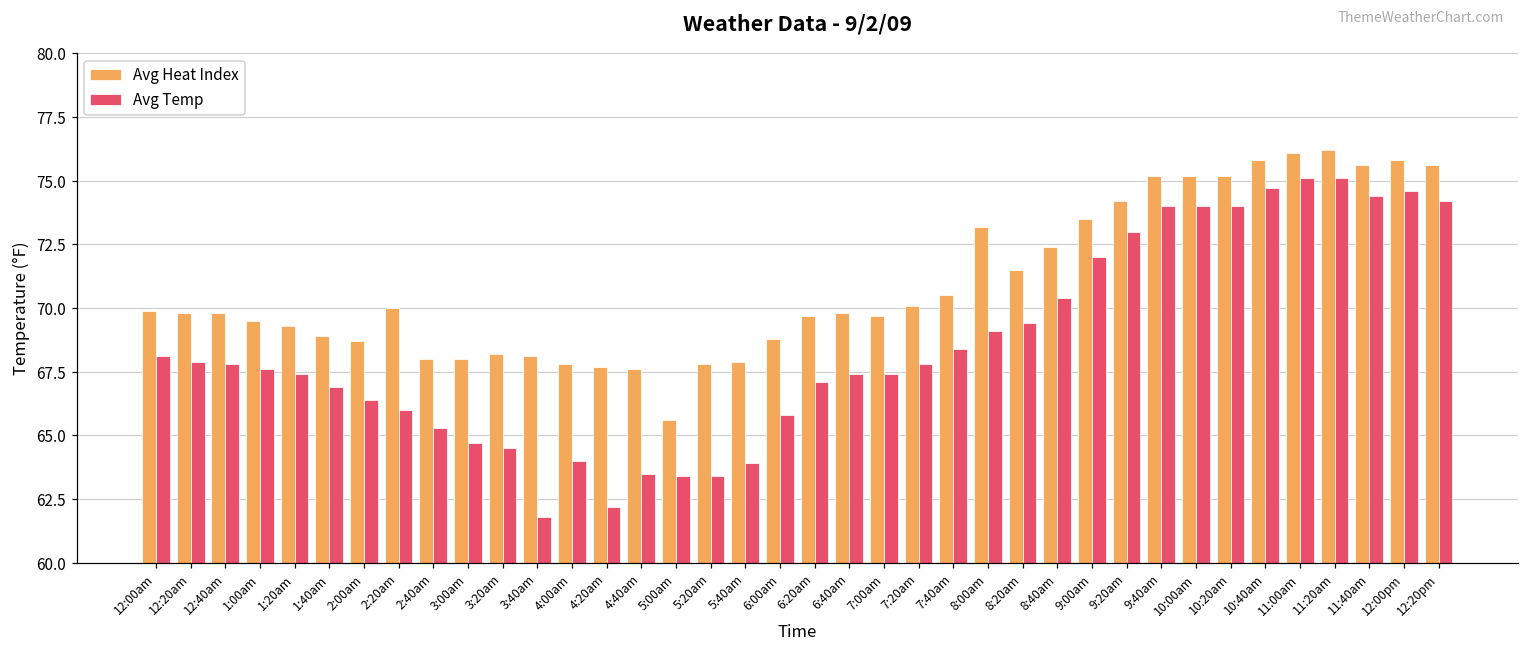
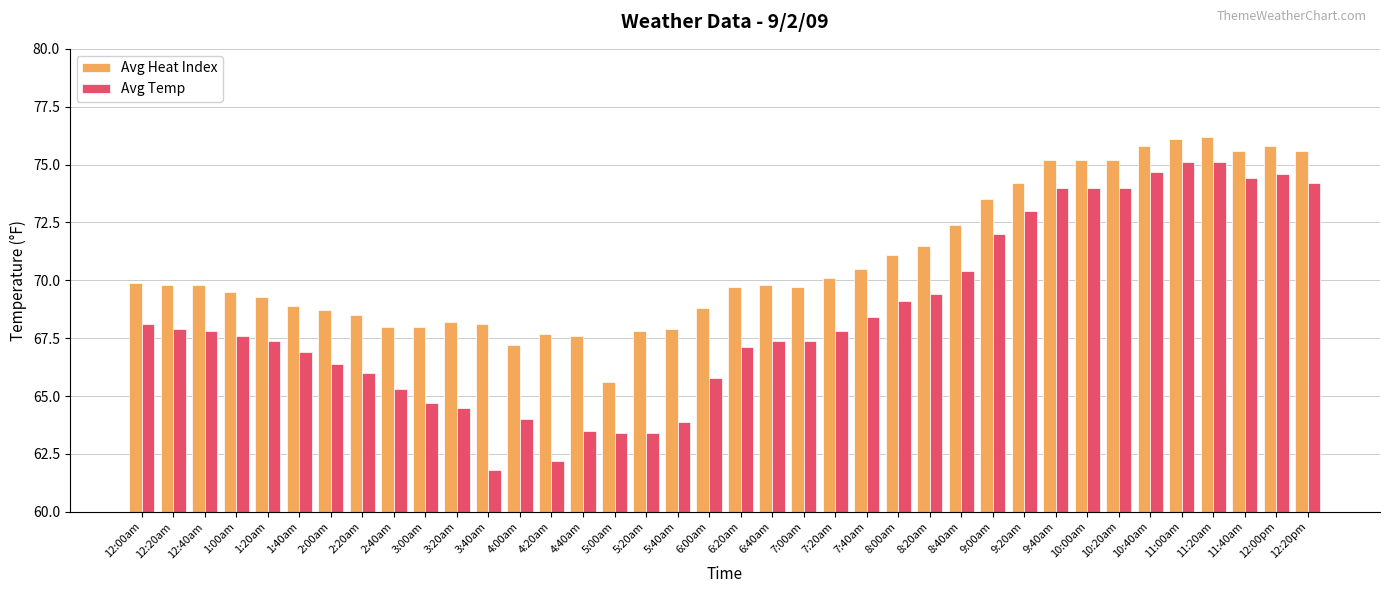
Avg Heat Index, 2:20am: 70.0 -> 68.5
Avg Heat Index, 4:00am: 67.8 -> 67.2
Avg Heat Index, 8:00am: 73.2 -> 71.1
